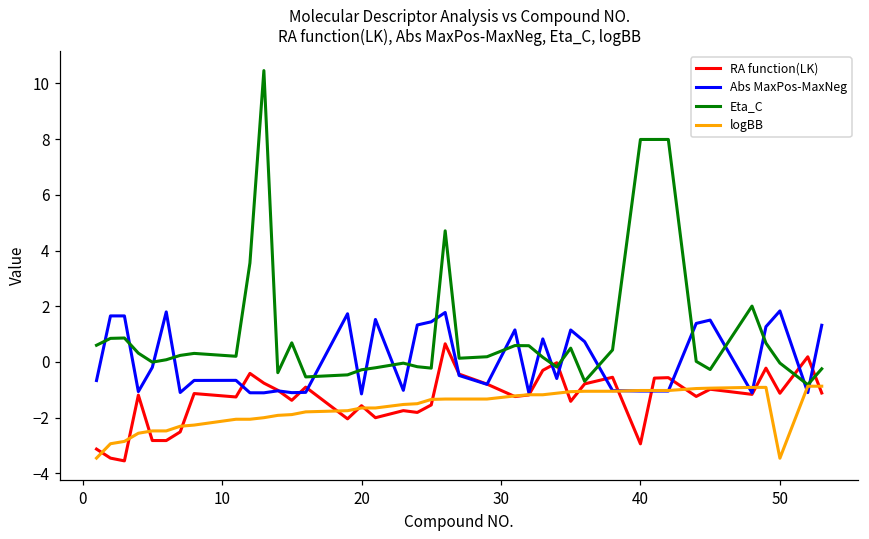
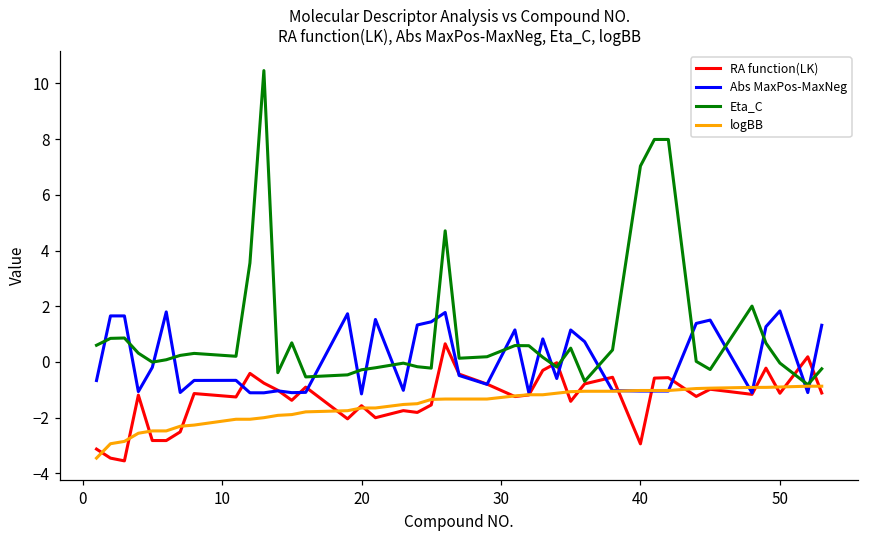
Eta_C, 40: 8.0 -> 7.0
logBB, 50: -3.5 -> -0.9
